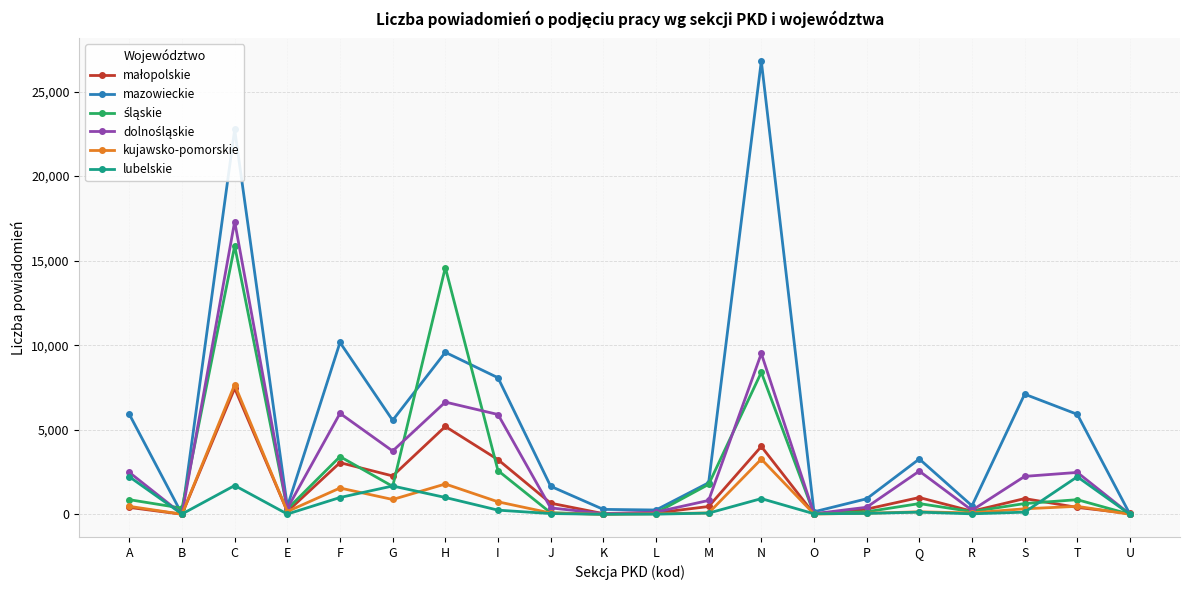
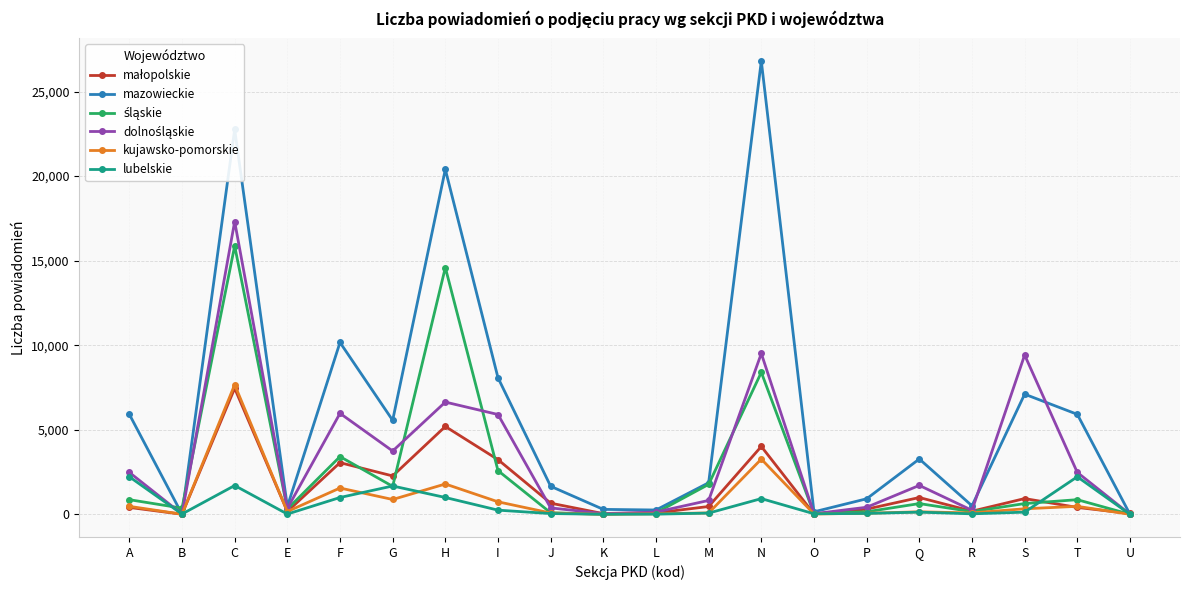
mazowieckie, H: 9,600 -> 20,400
dolnośląskie, Q: 2,600 -> 1,700
dolnośląskie, S: 2,200 -> 9,400
